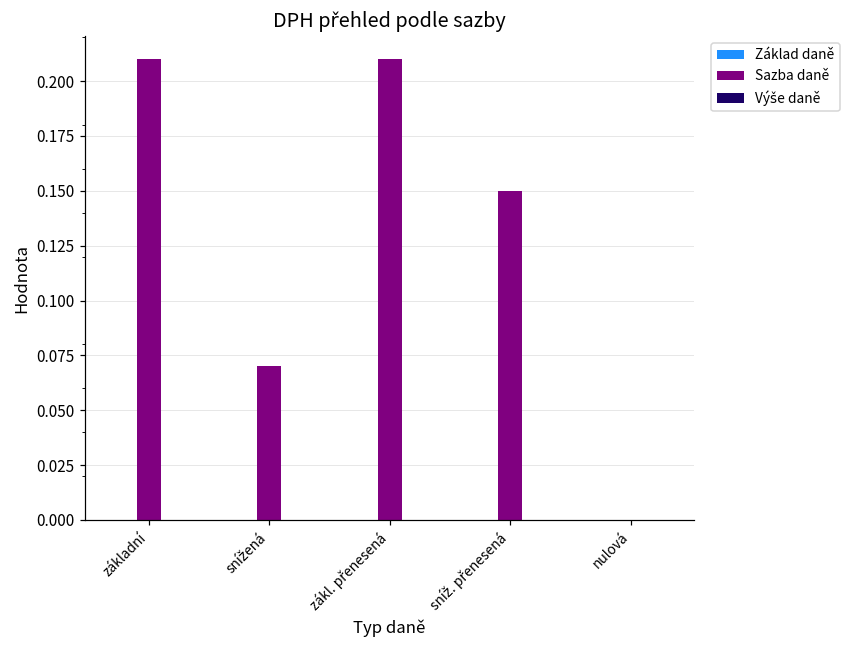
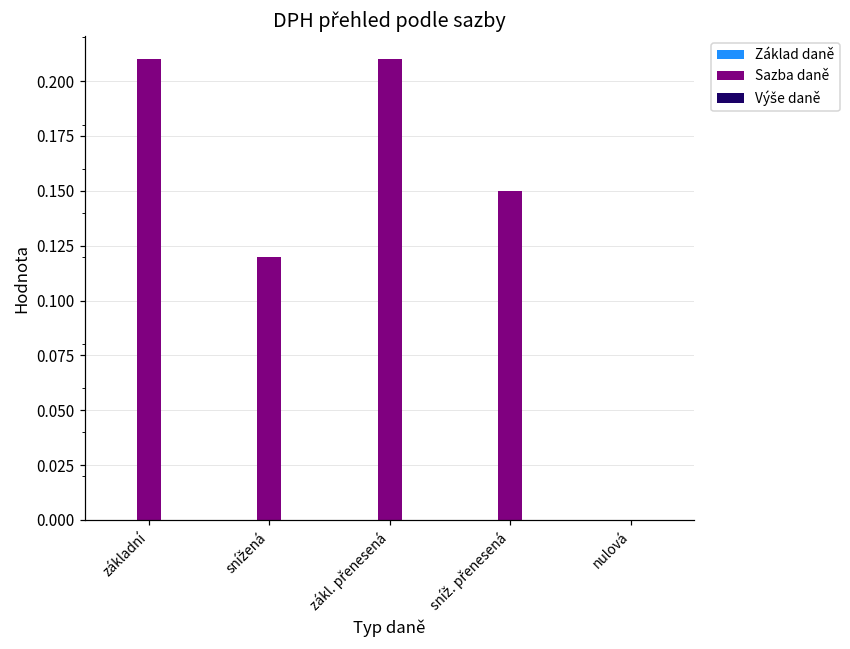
Sazba daně, snížená: 0.07 -> 0.12
